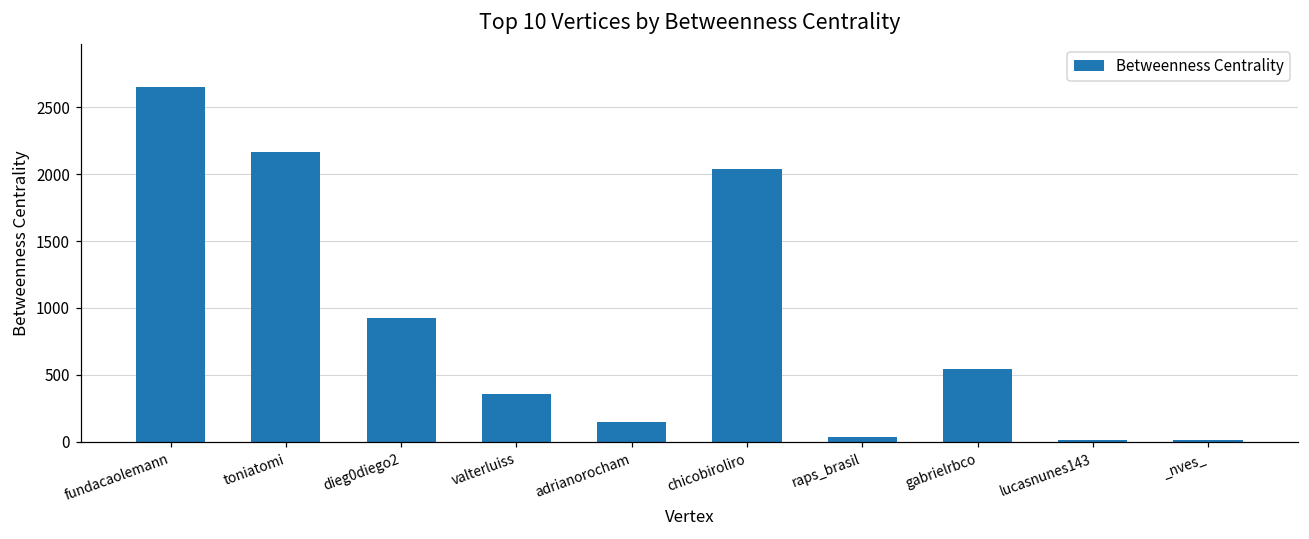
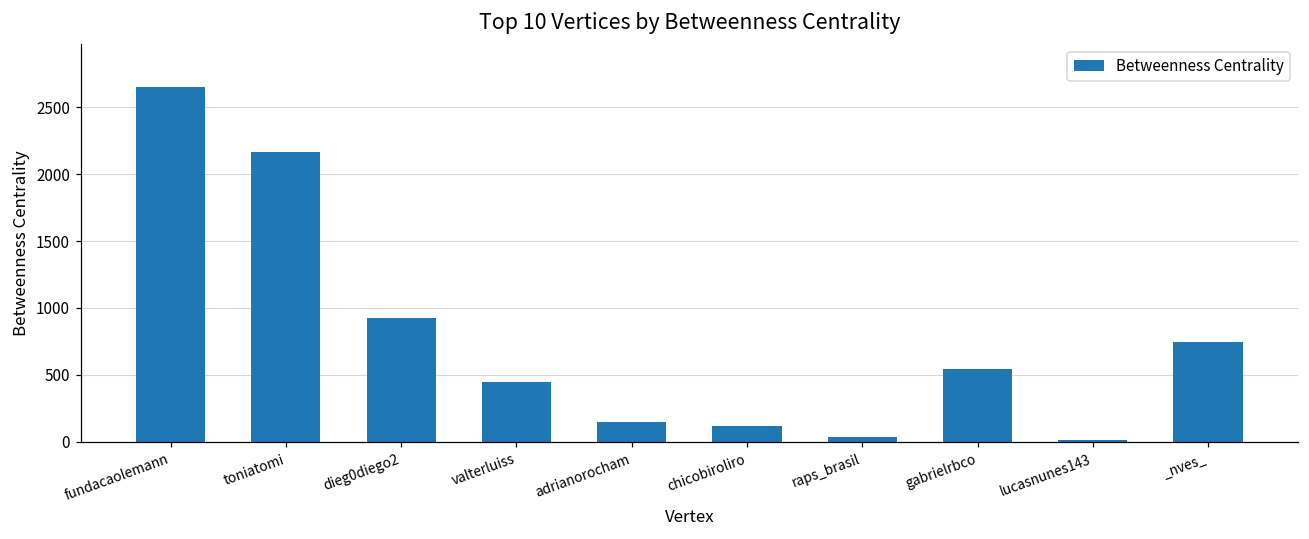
valterluiss: 350 -> 450
chicobiroliro: 2040 -> 120
_nves_: 10 -> 740
